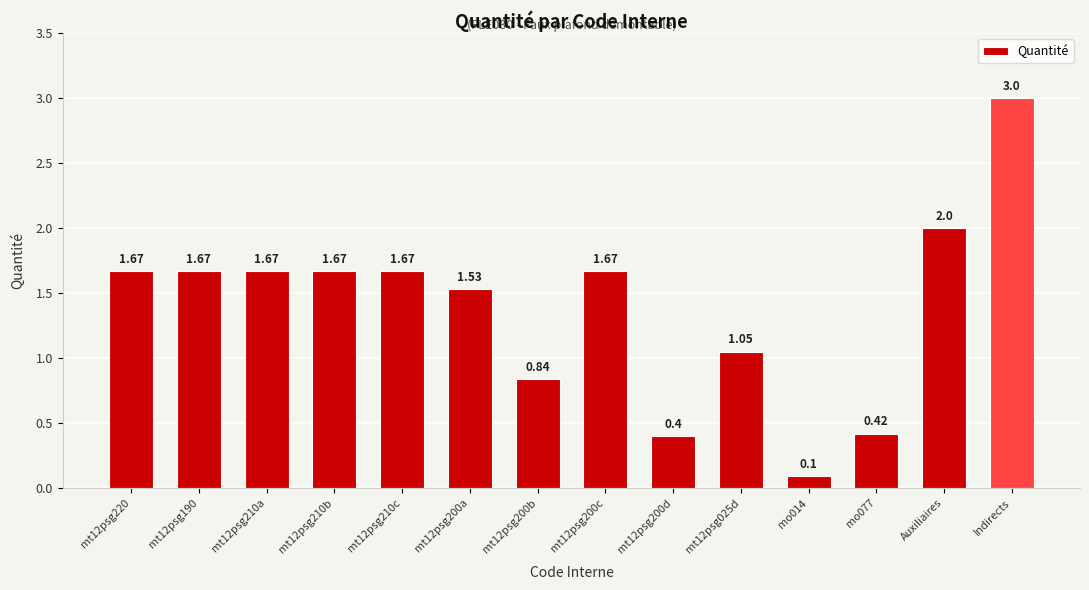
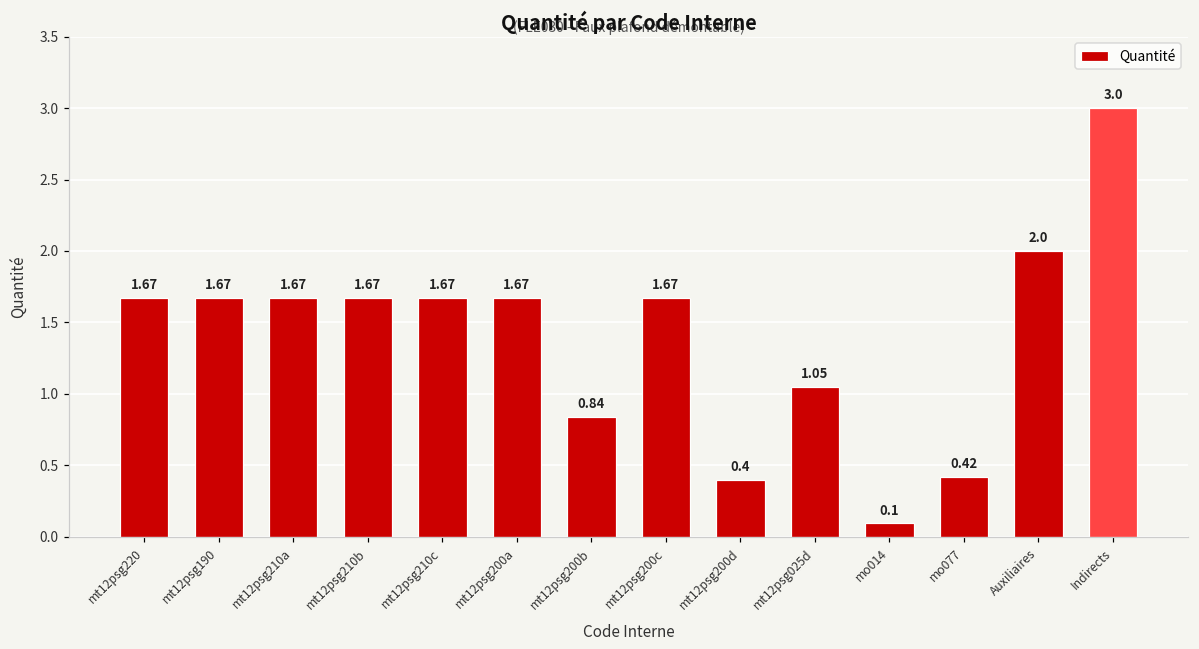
mt12psg200a: 1.53 -> 1.67
